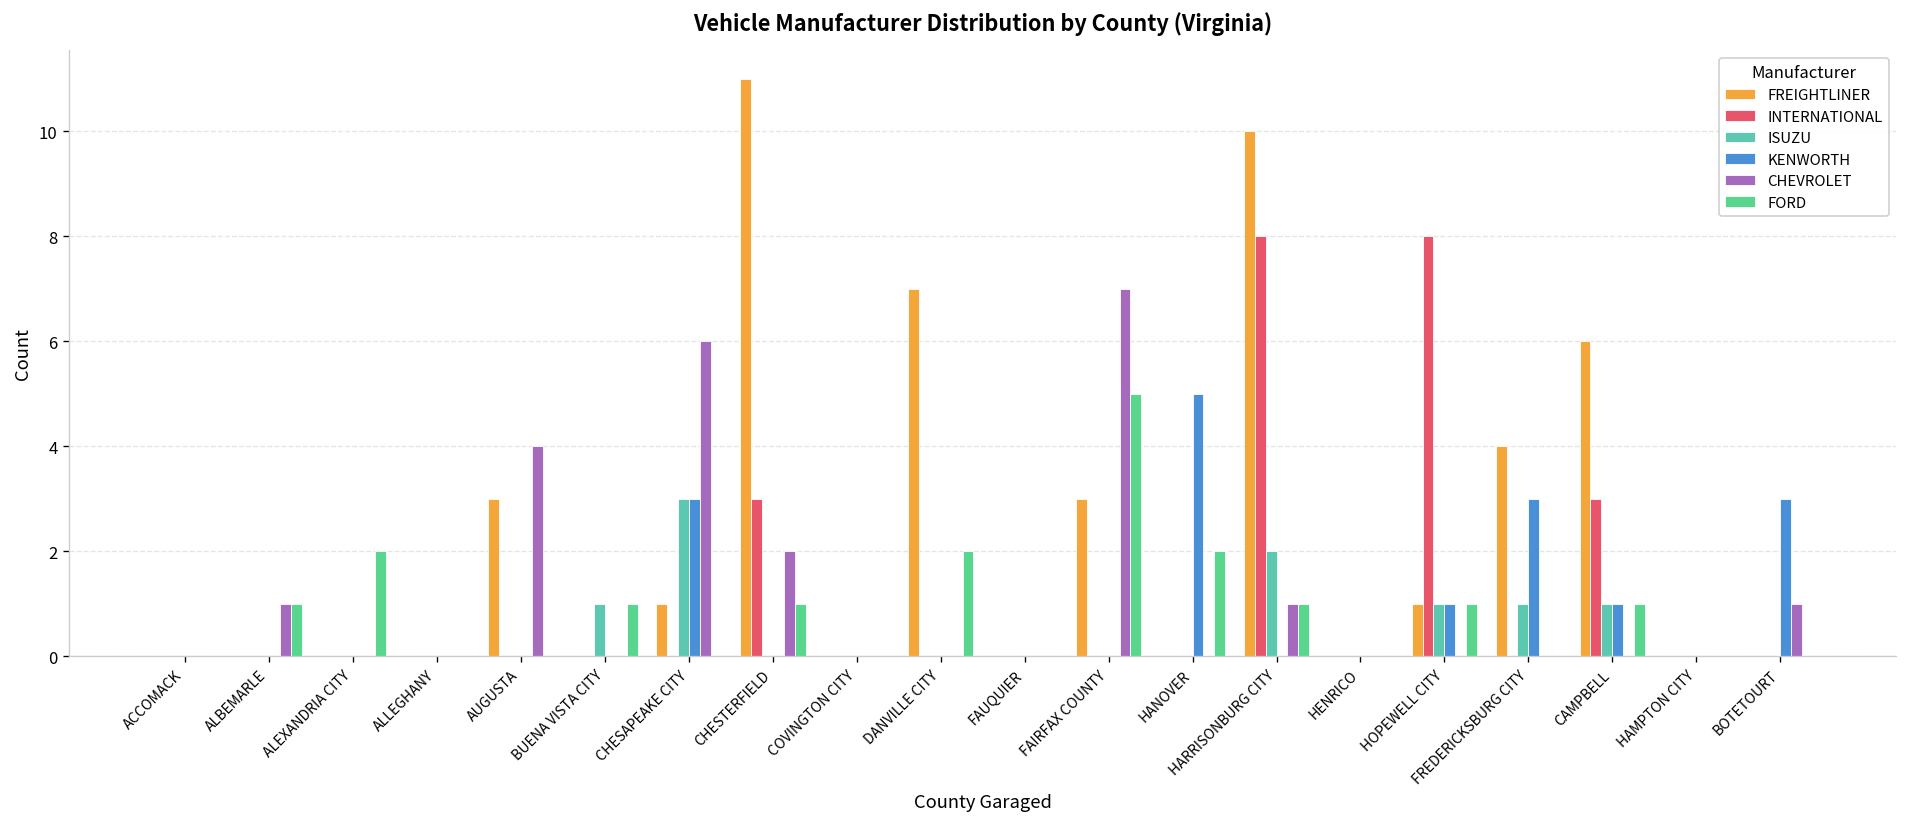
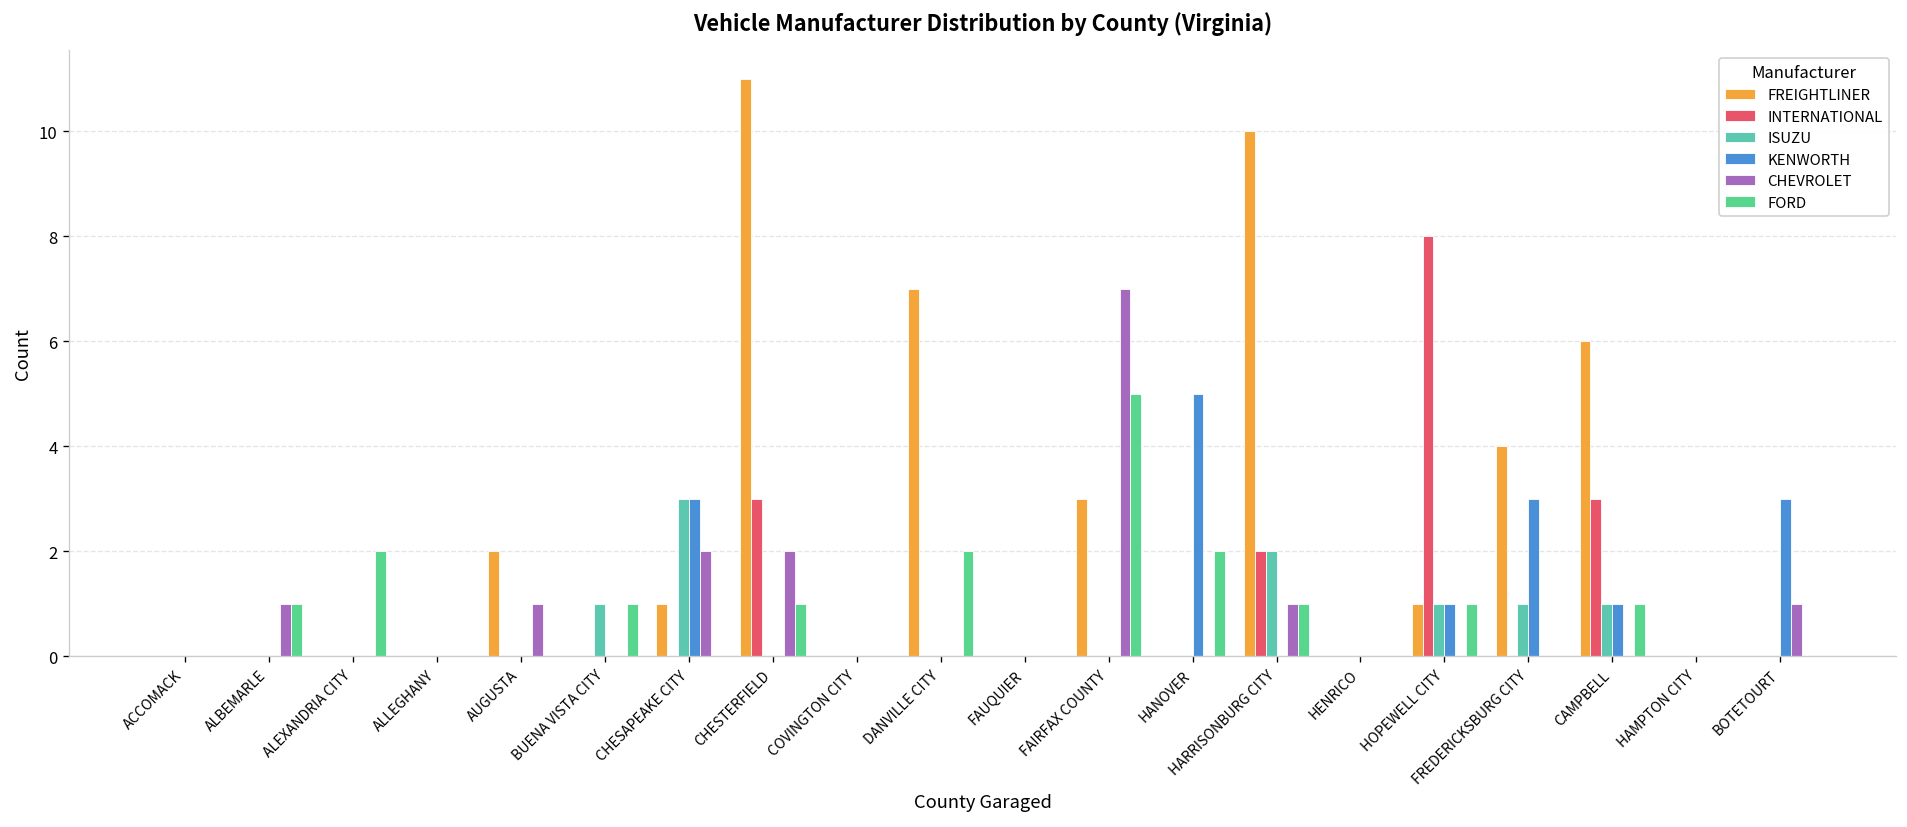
FREIGHTLINER, AUGUSTA: 3 -> 2
CHEVROLET, AUGUSTA: 4 -> 1
CHEVROLET, CHESAPEAKE CITY: 6 -> 2
INTERNATIONAL, HARRISONBURG CITY: 8 -> 2
